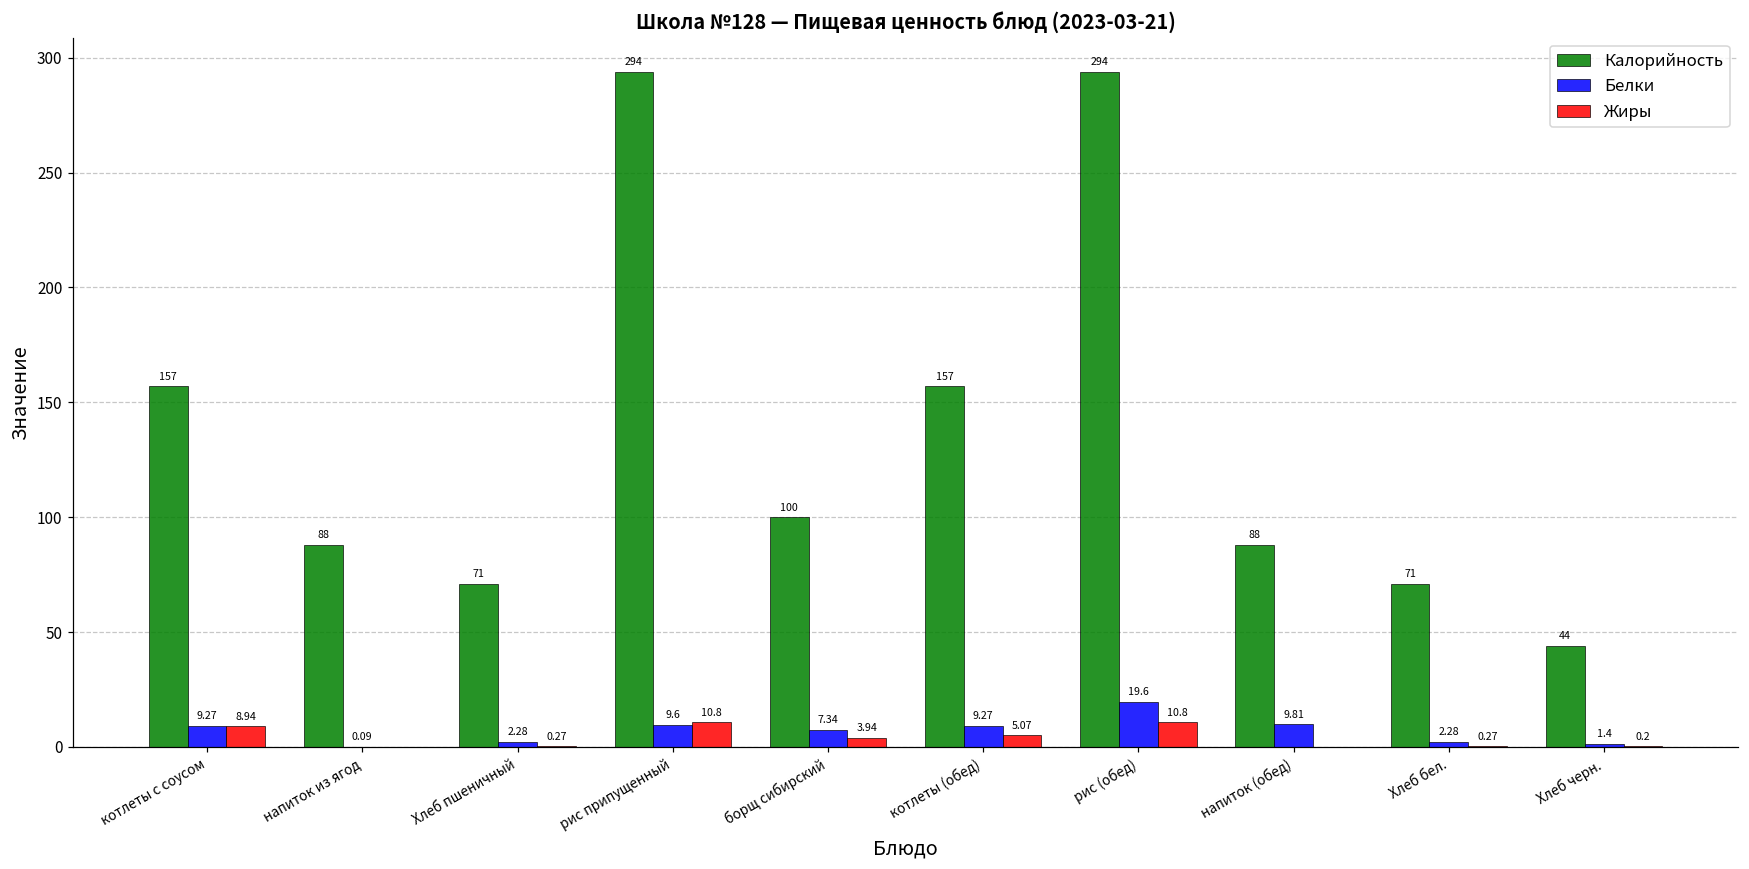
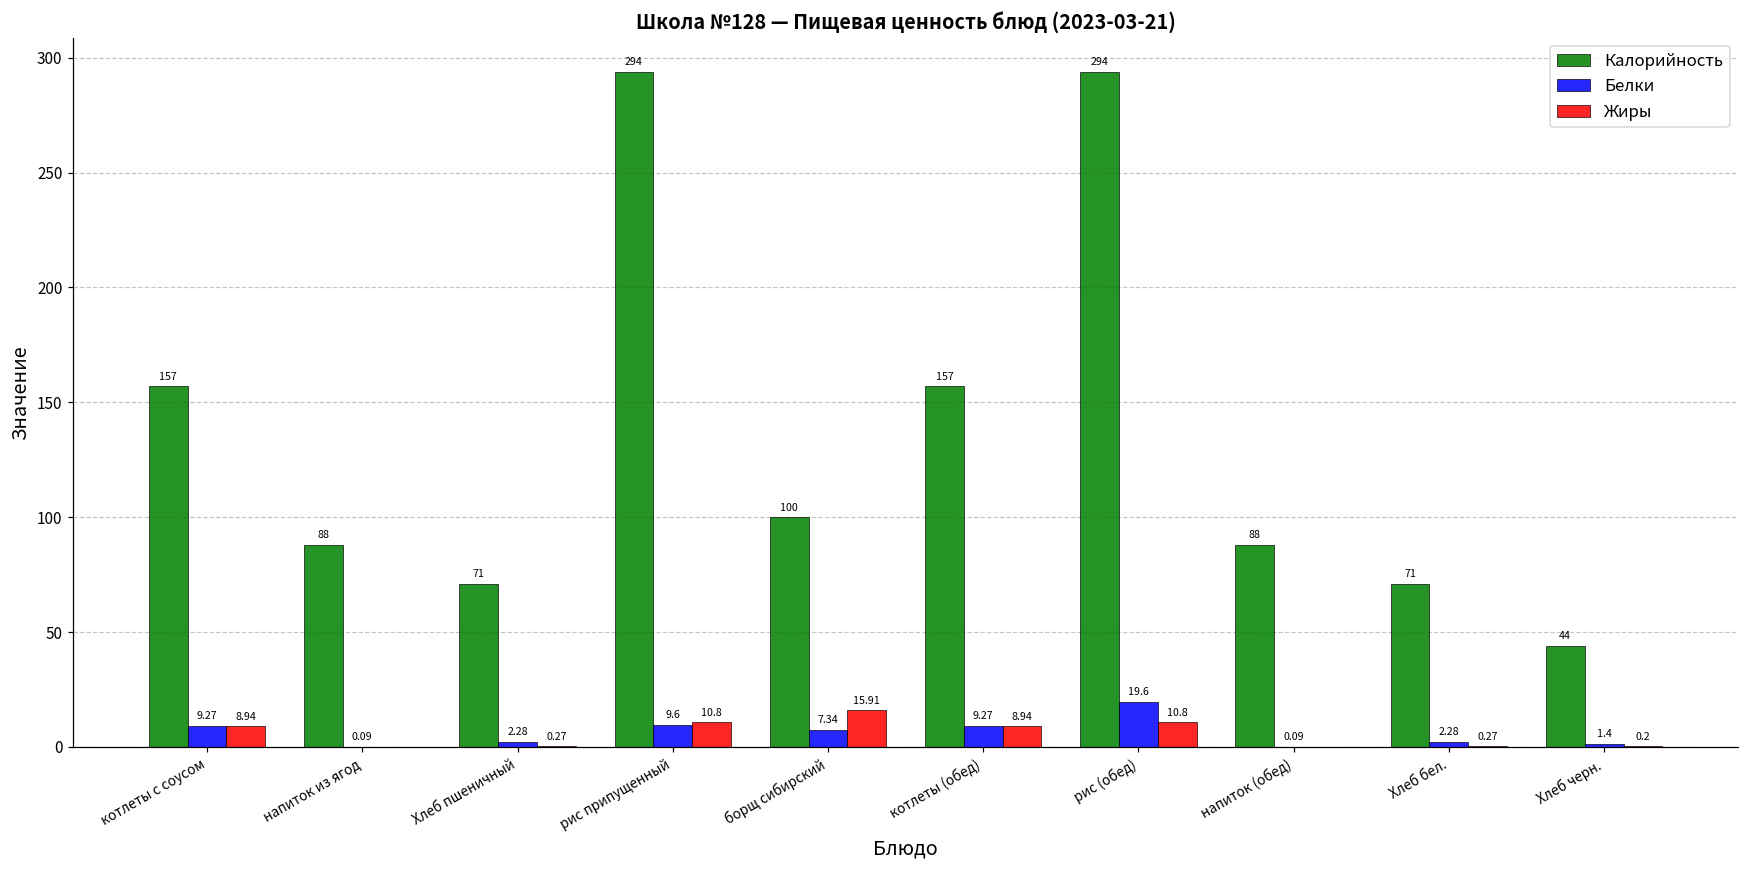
Жиры, борщ сибирский: 3.94 -> 15.91
Жиры, котлеты (обед): 5.07 -> 8.94
Белки, напиток (обед): 9.81 -> 0.09
